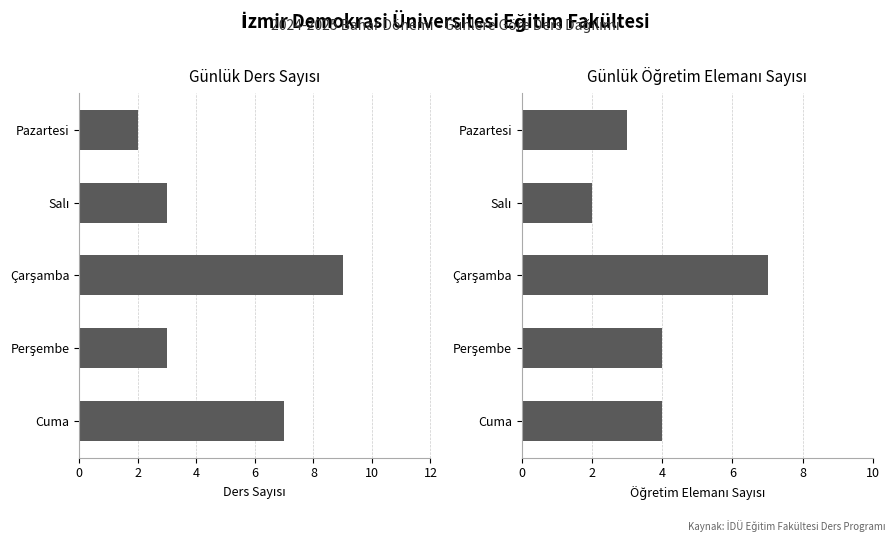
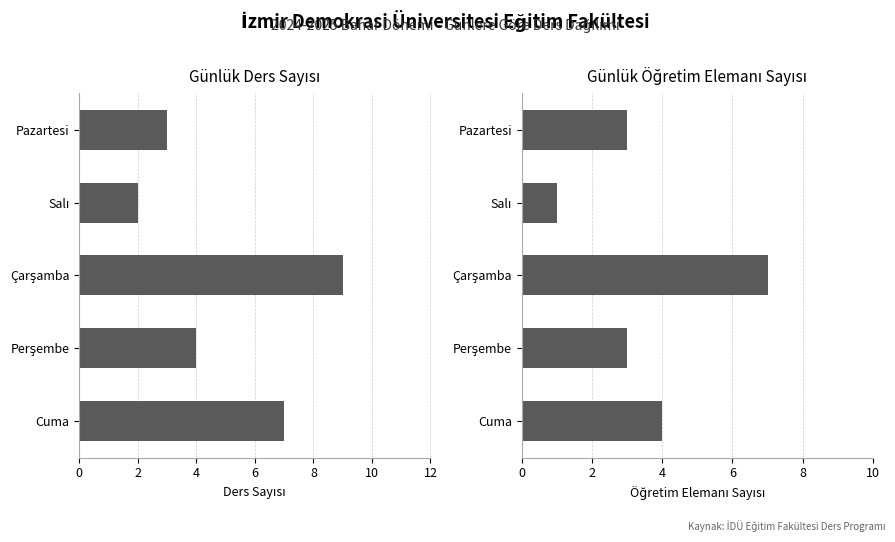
Günlük Ders Sayısı, Pazartesi: 2 -> 3
Günlük Ders Sayısı, Salı: 3 -> 2
Günlük Ders Sayısı, Perşembe: 3 -> 4
Günlük Öğretim Elemanı Sayısı, Salı: 2 -> 1
Günlük Öğretim Elemanı Sayısı, Perşembe: 4 -> 3
